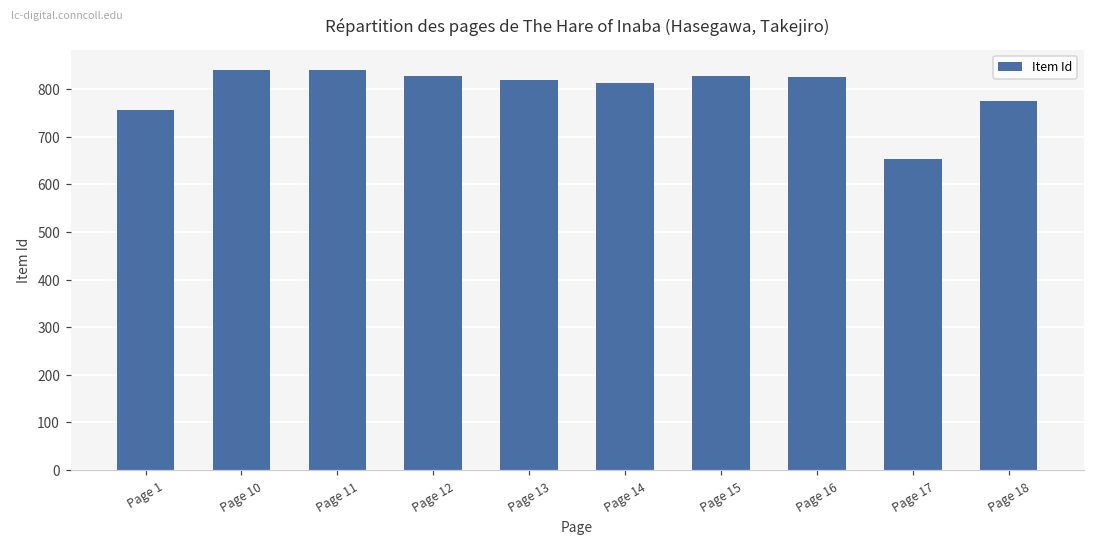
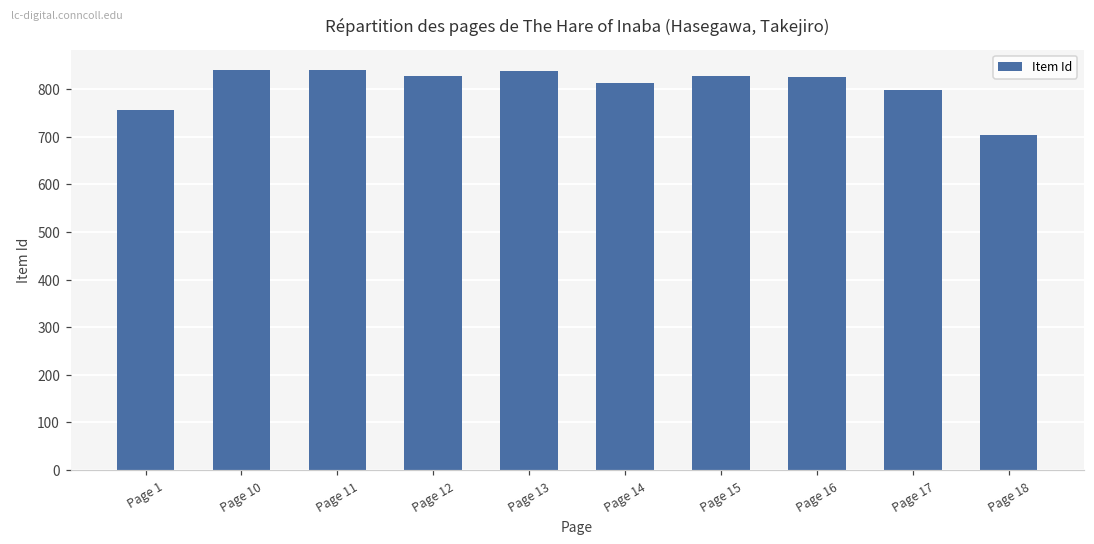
Page 13: 820 -> 840
Page 17: 650 -> 800
Page 18: 780 -> 710
